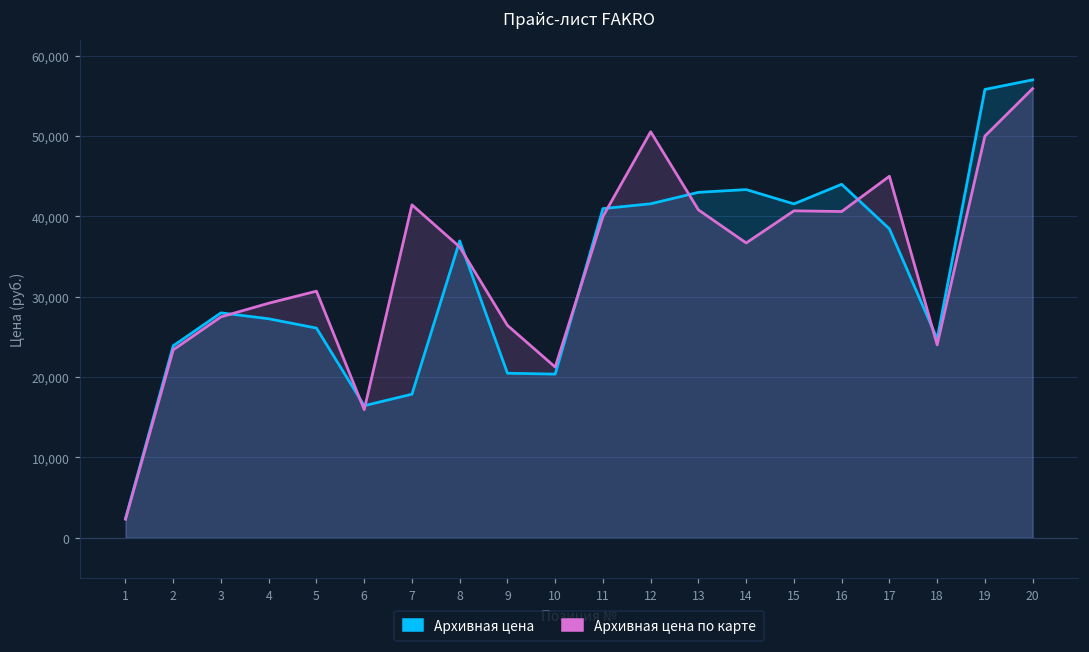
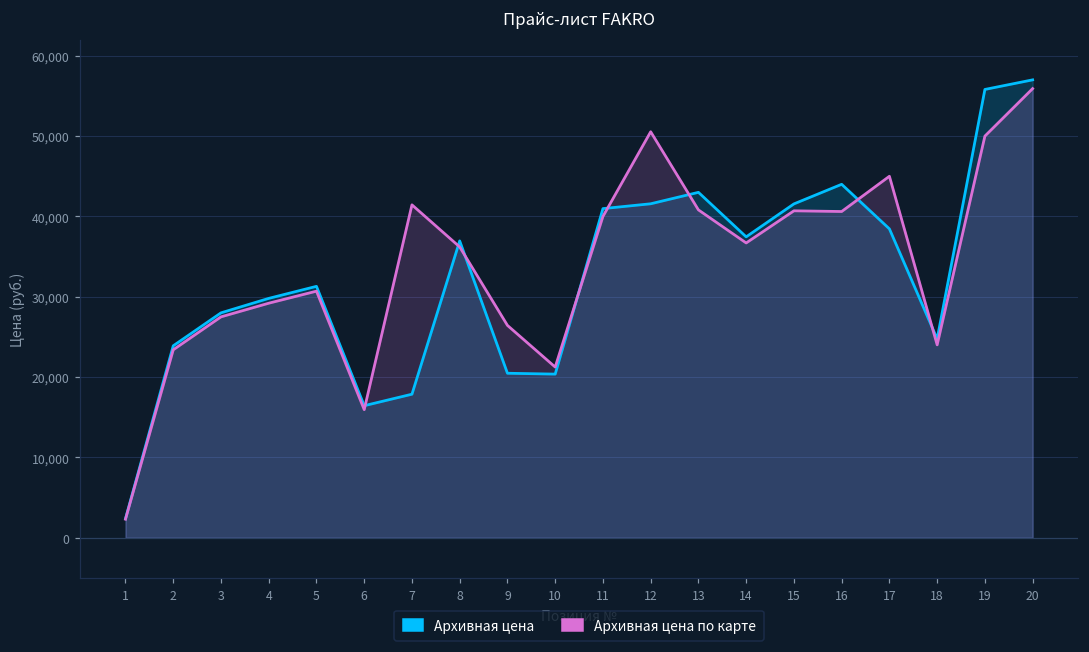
Архивная цена, 4: 27,000 -> 30,000
Архивная цена, 5: 26,000 -> 31,000
Архивная цена, 14: 43,000 -> 37,000
